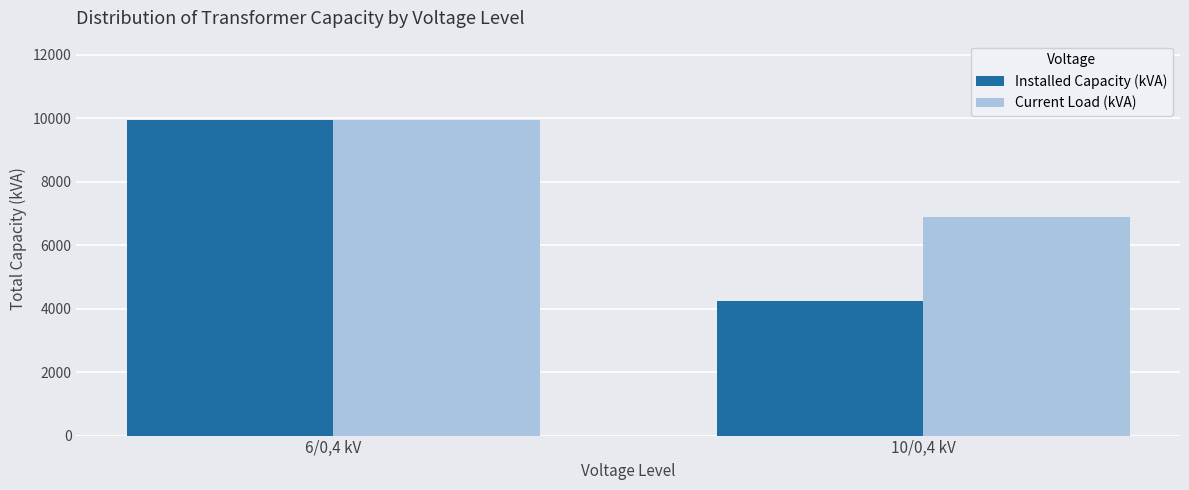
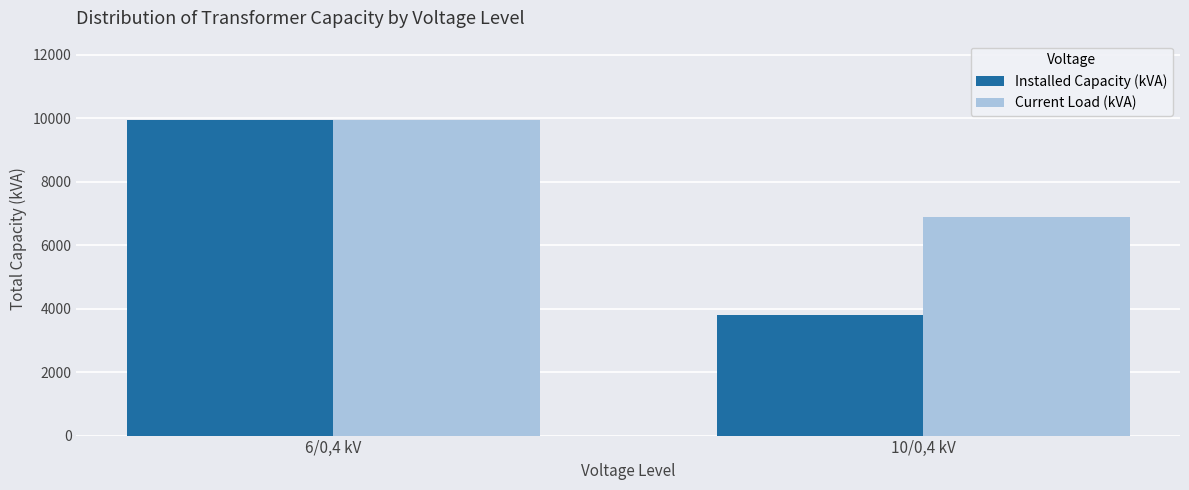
Installed Capacity (kVA), 10/0,4 kV: 4200 -> 3800
